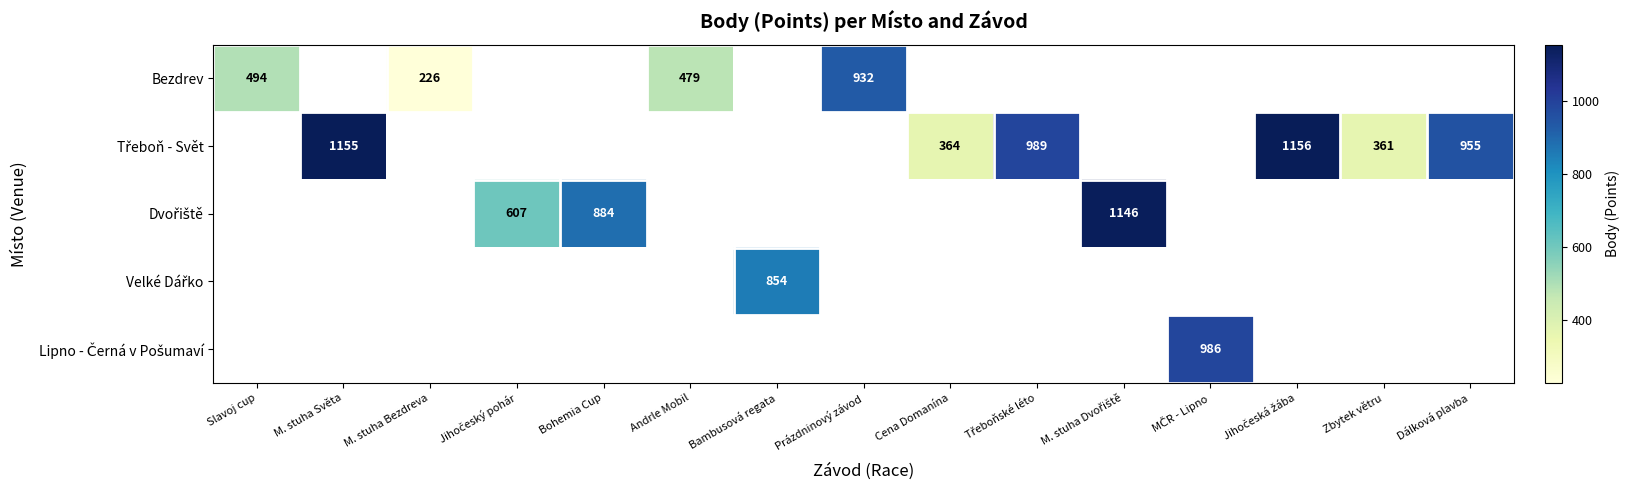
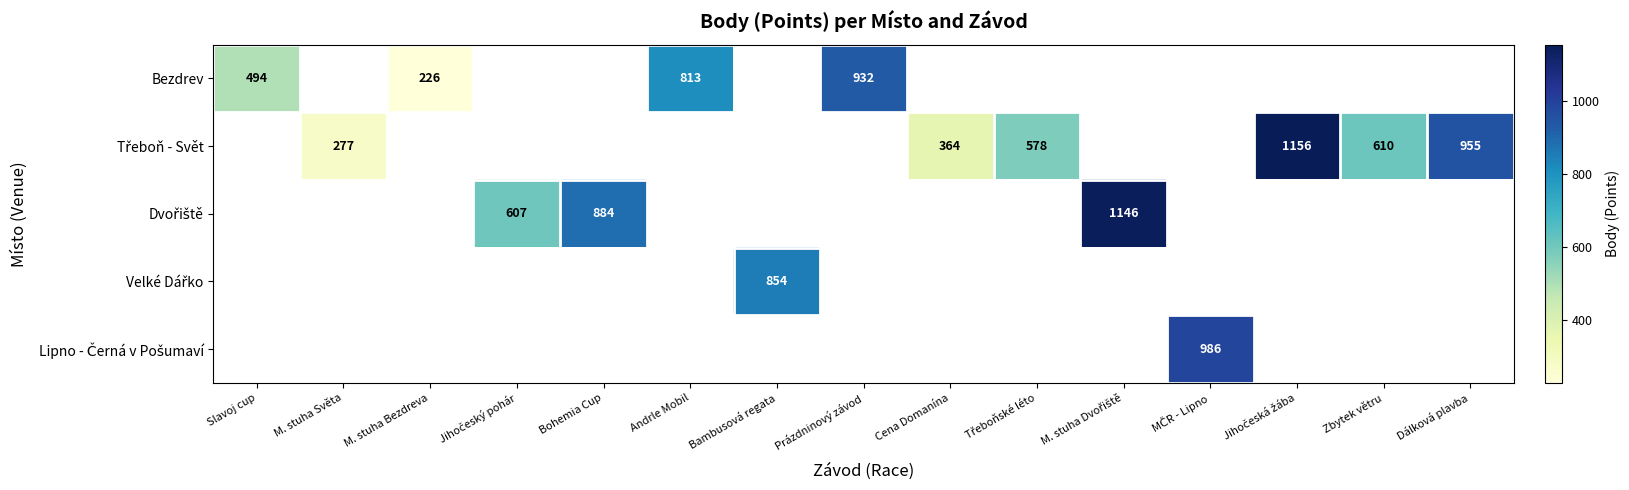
Bezdrev, Andrle Mobil: 479 -> 813
Třeboň - Svět, M. stuha Světa: 1155 -> 277
Třeboň - Svět, Třeboňské léto: 989 -> 578
Třeboň - Svět, Zbytek větru: 361 -> 610
